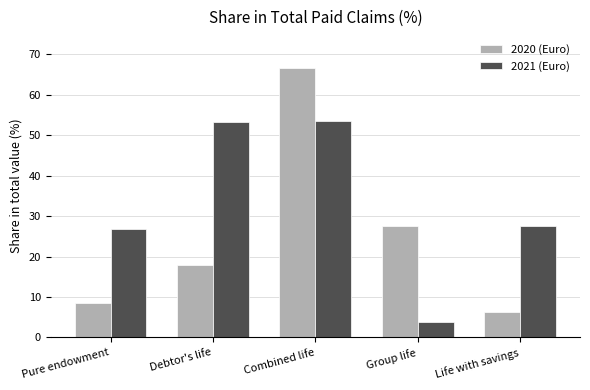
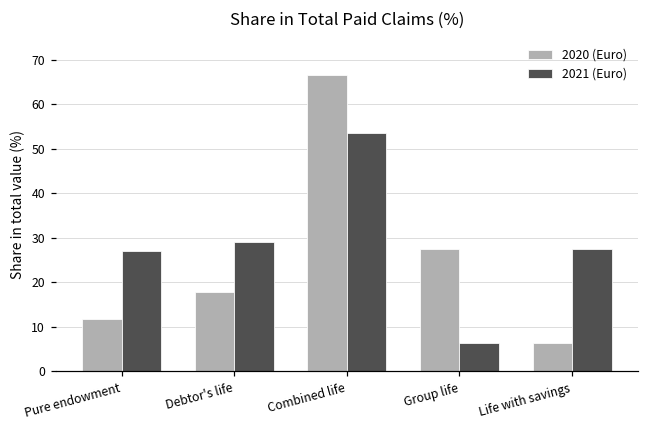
2020 (Euro), Pure endowment: 9 -> 12
2021 (Euro), Debtor's life: 53 -> 29
2021 (Euro), Group life: 4 -> 6
